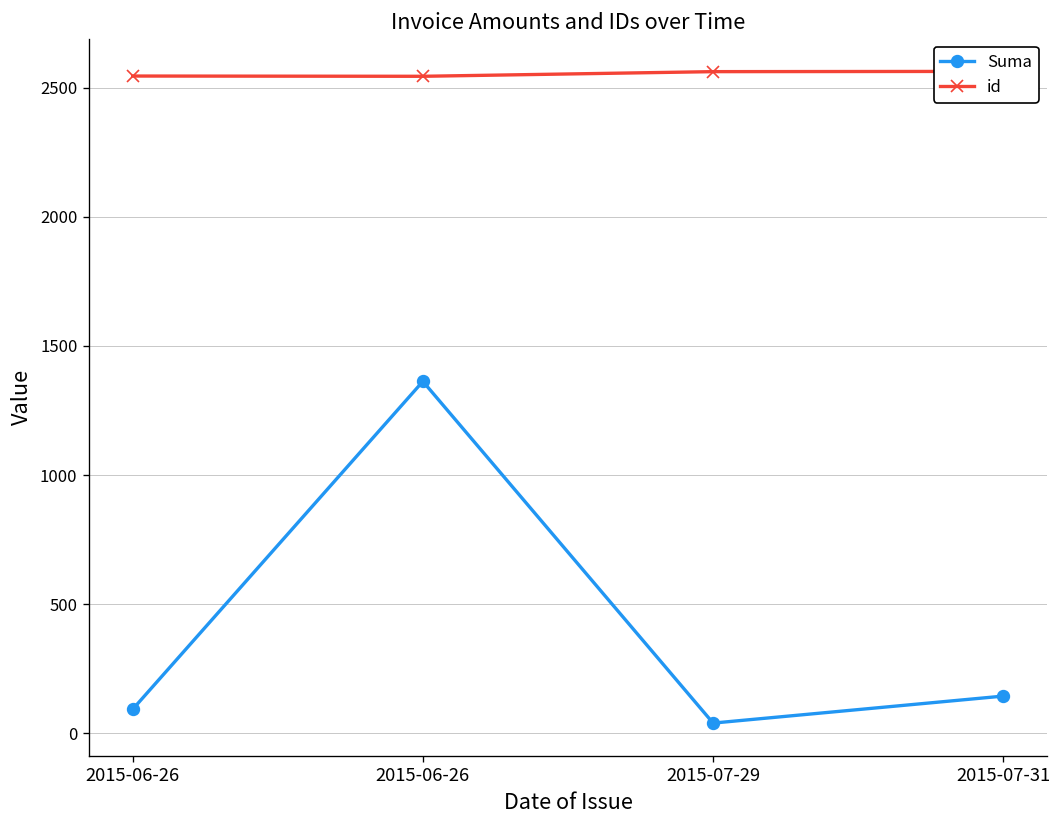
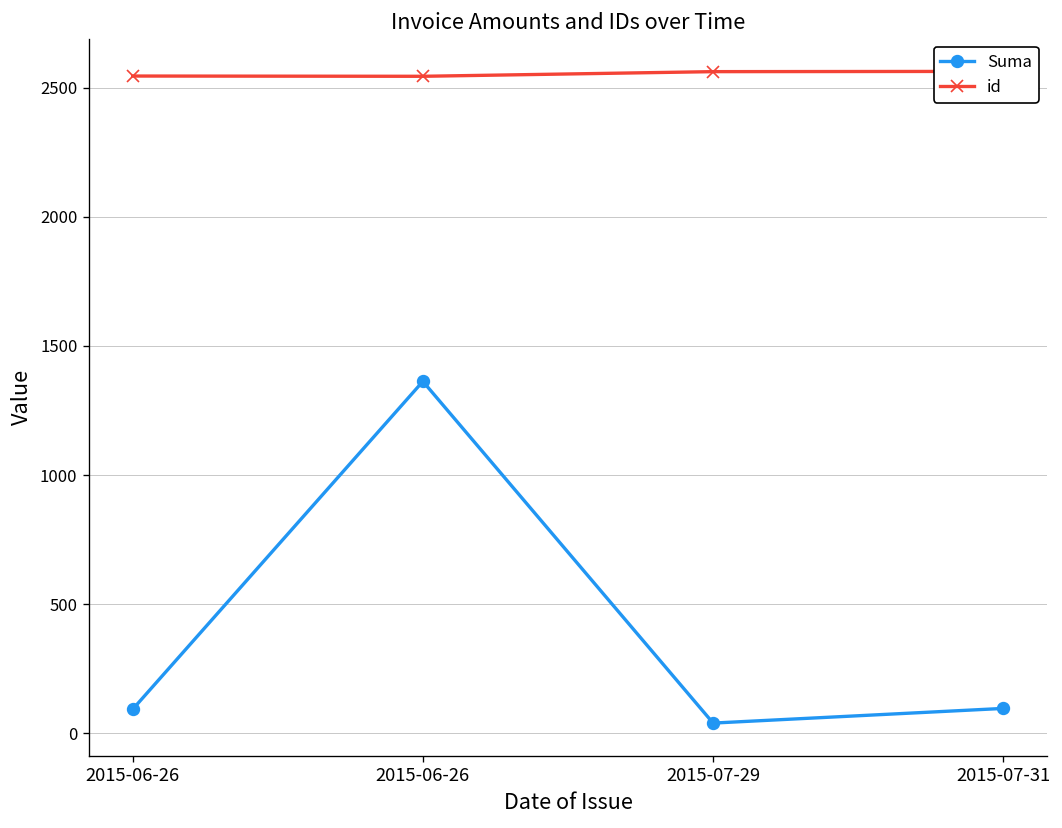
Suma, 2015-07-31: 140 -> 100
